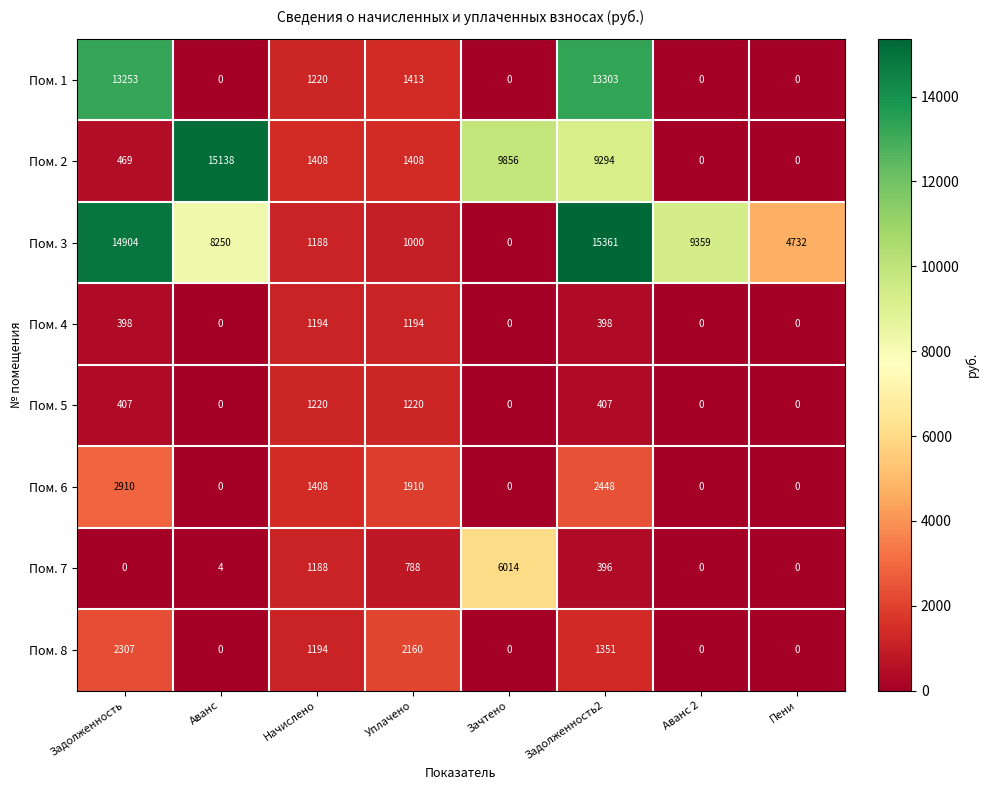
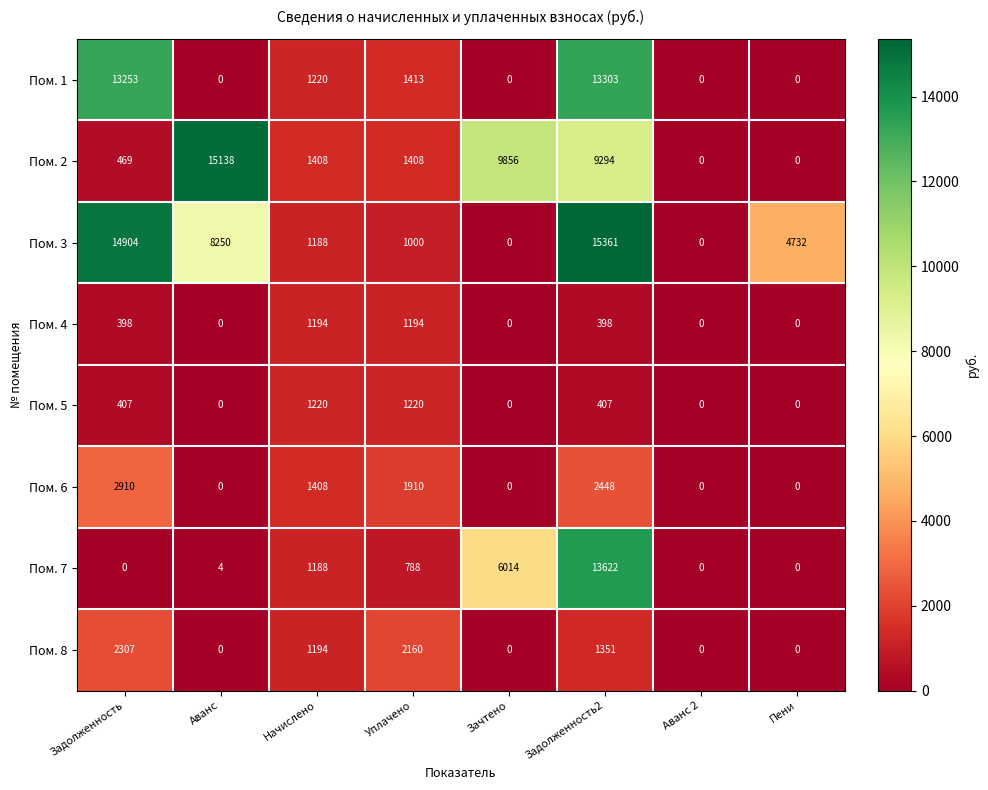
Пом. 3, Аванс 2: 9359 -> 0
Пом. 7, Задолженность2: 396 -> 13622
